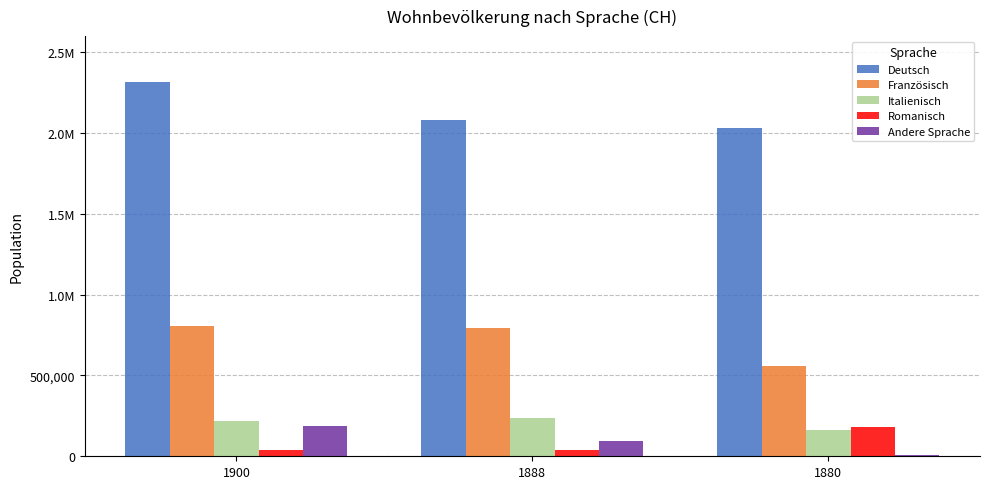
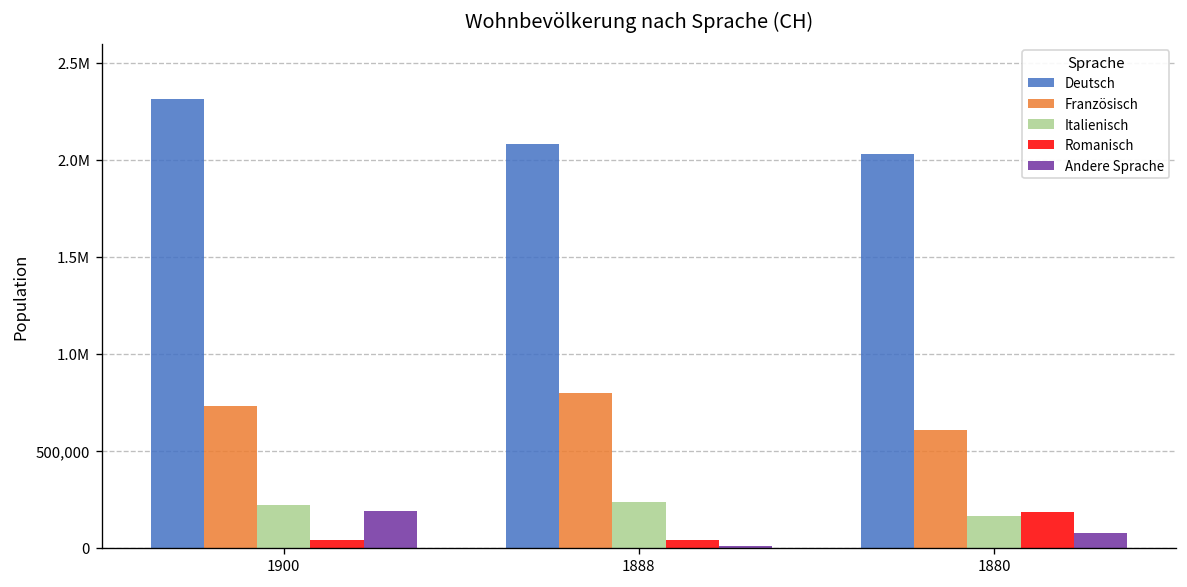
Französisch, 1900: 810,000 -> 730,000
Andere Sprache, 1888: 100,000 -> 10,000
Französisch, 1880: 560,000 -> 610,000
Andere Sprache, 1880: 10,000 -> 80,000
